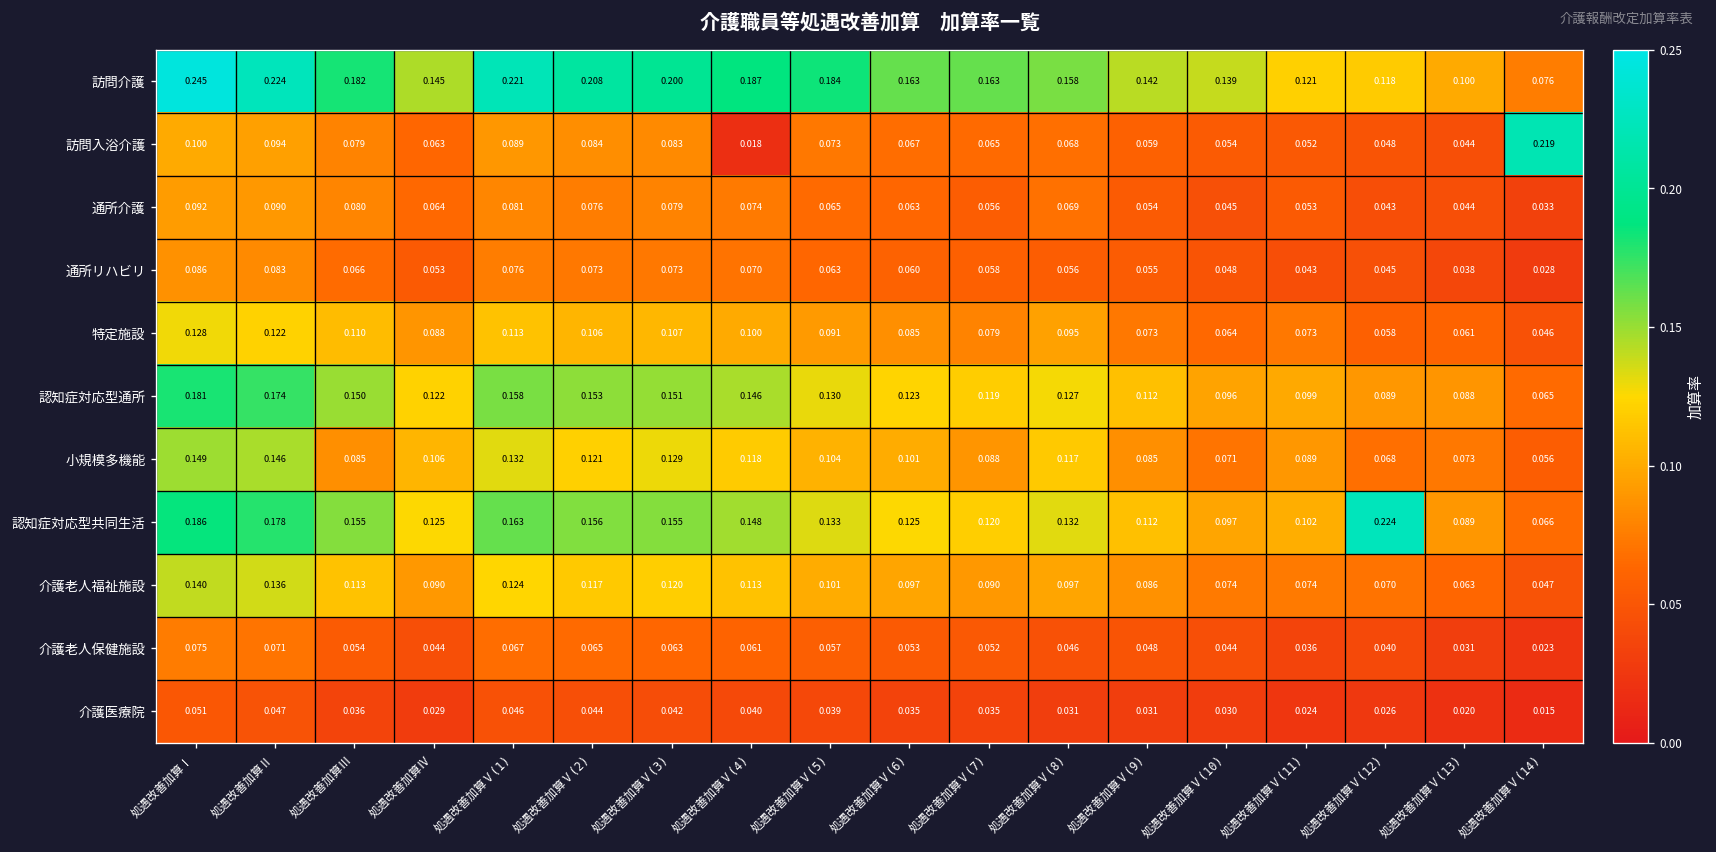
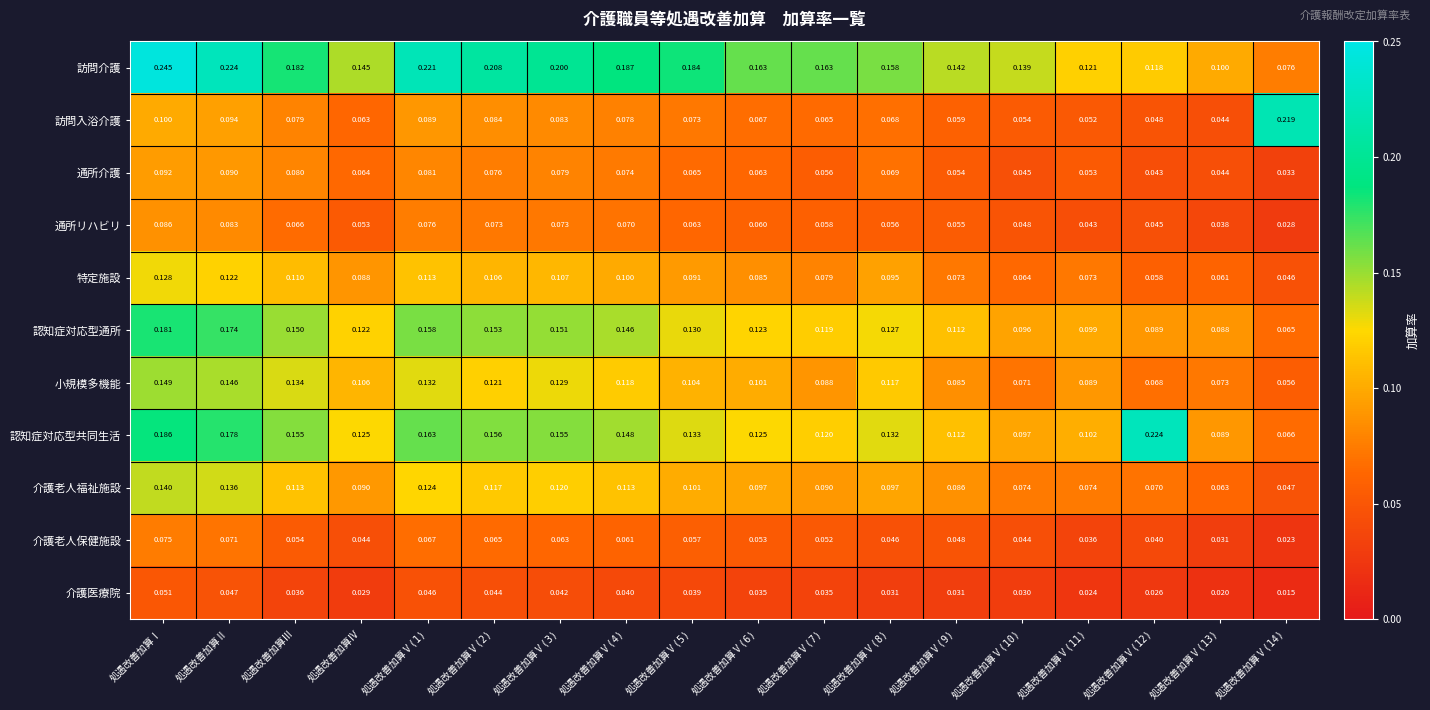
訪問入浴介護, 処遇改善加算Ⅴ(4): 0.018 -> 0.078
小規模多機能, 処遇改善加算Ⅲ: 0.085 -> 0.134
